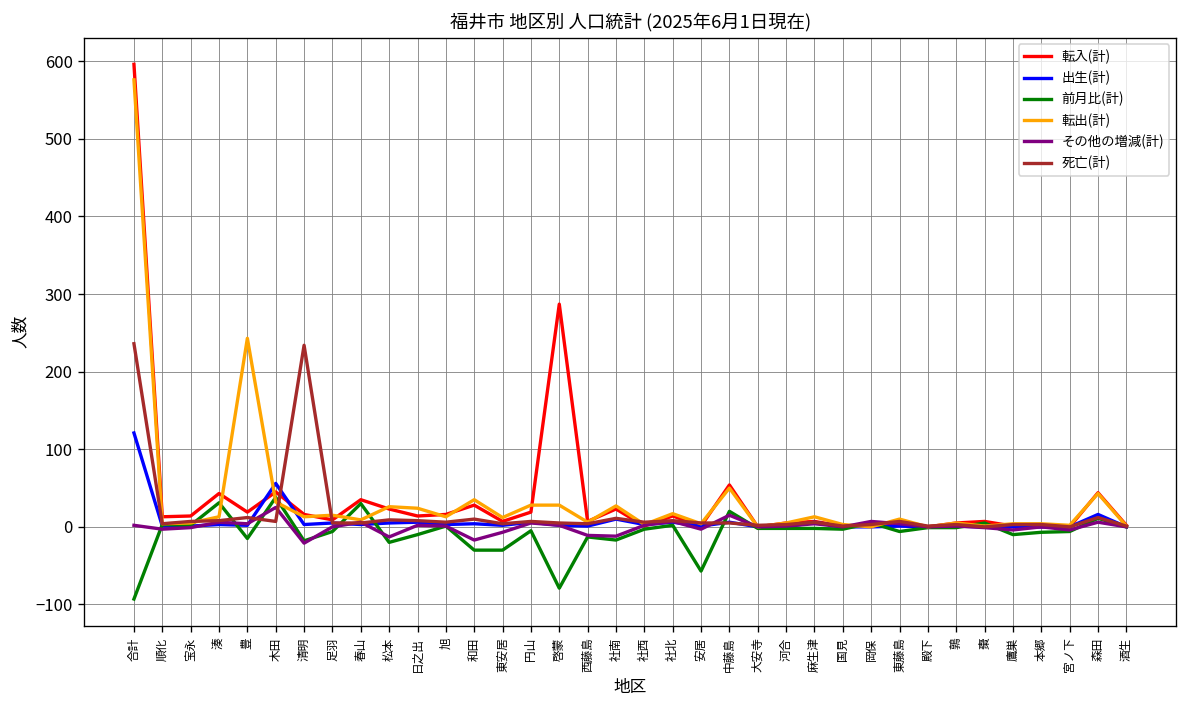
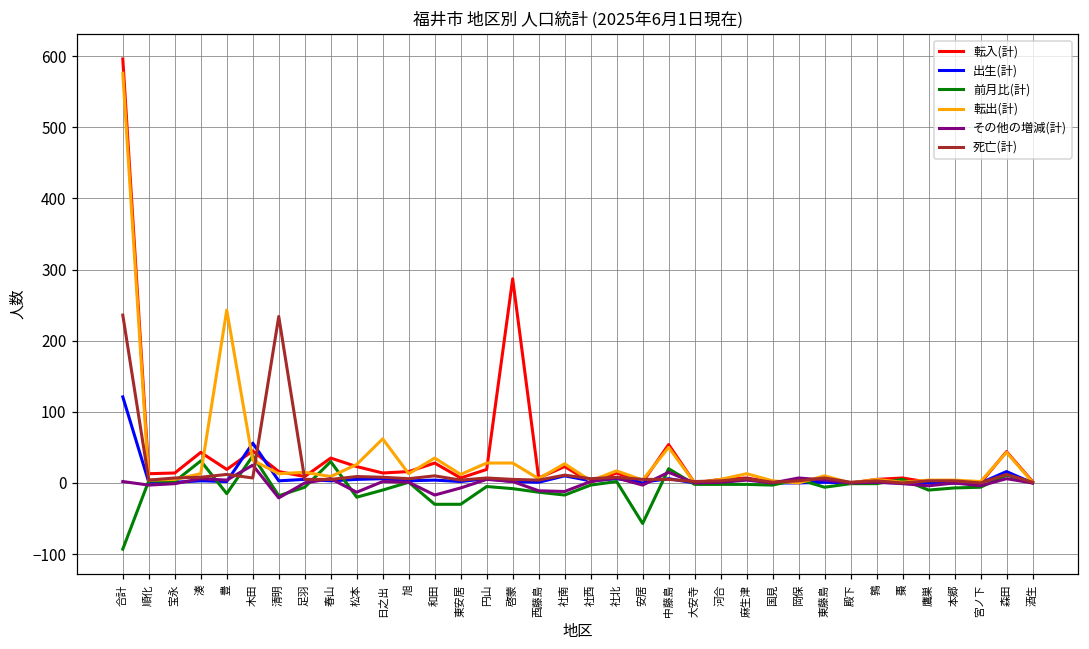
転出(計), 日之出: 20 -> 60
前月比(計), 啓蒙: -80 -> -10
